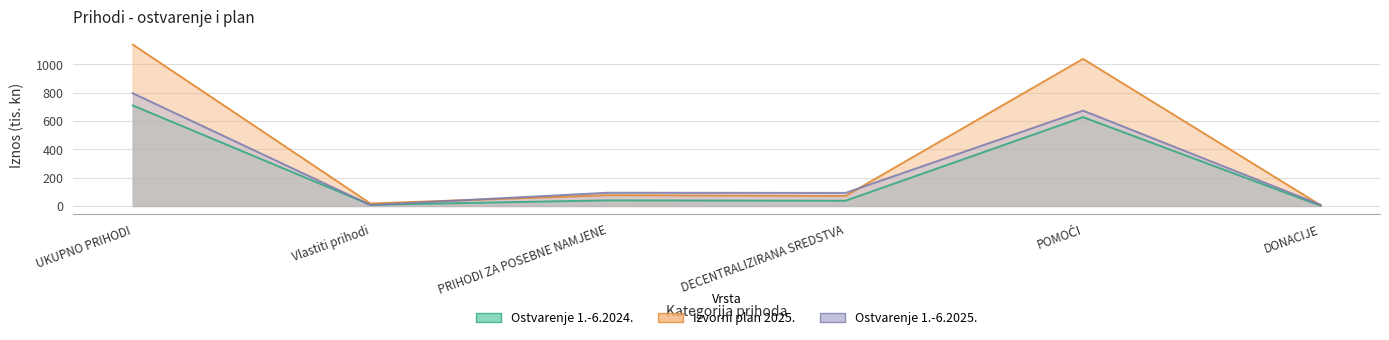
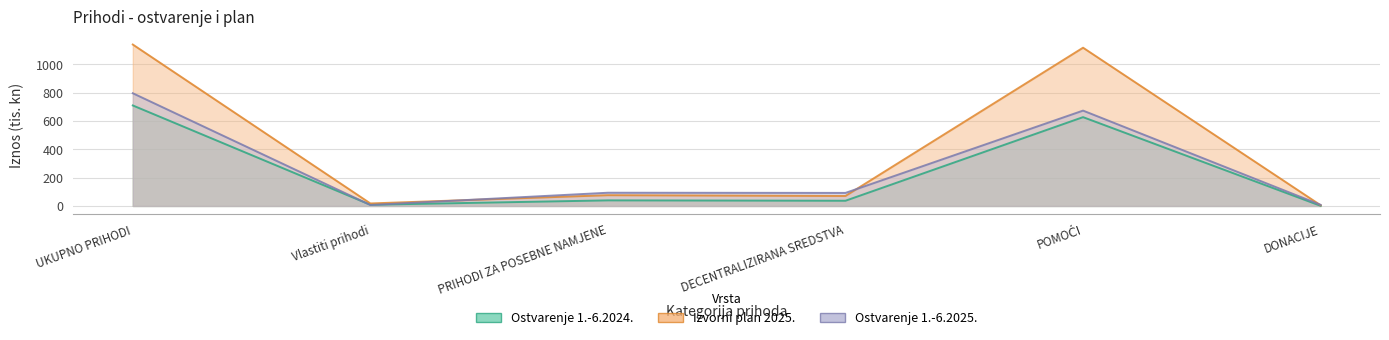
Izvorni plan 2025., POMOĆI: 1040 -> 1120
